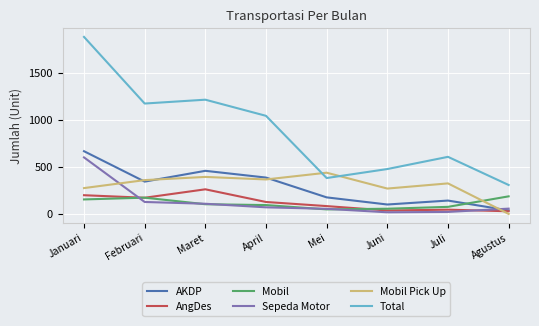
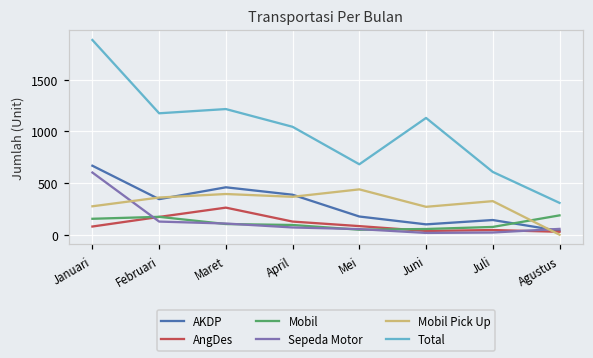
AngDes, Januari: 200 -> 100
Total, Mei: 400 -> 700
Total, Juni: 500 -> 1100
